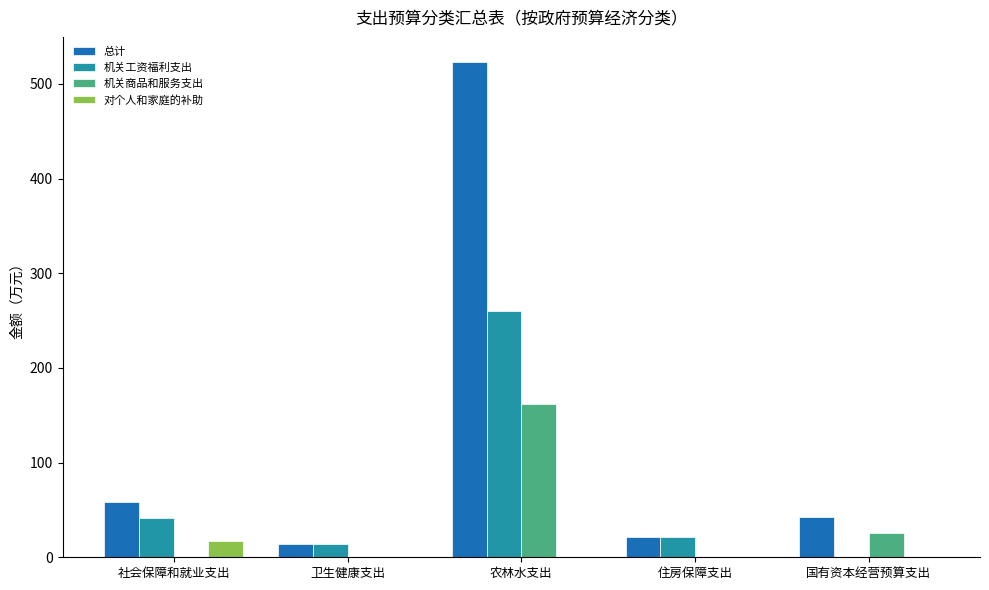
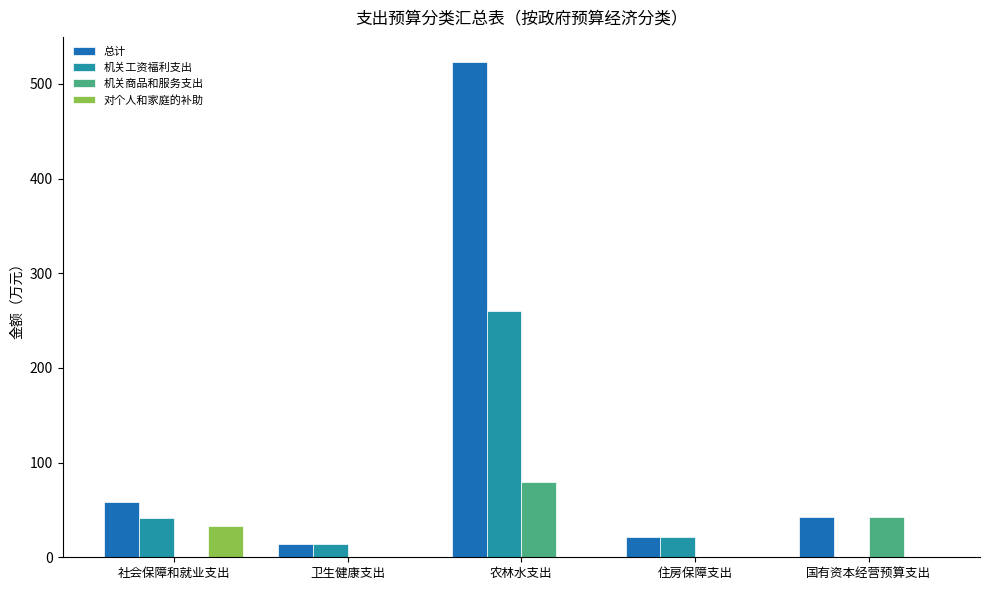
对个人和家庭的补助, 社会保障和就业支出: 20 -> 30
机关商品和服务支出, 农林水支出: 160 -> 80
机关商品和服务支出, 国有资本经营预算支出: 30 -> 40
